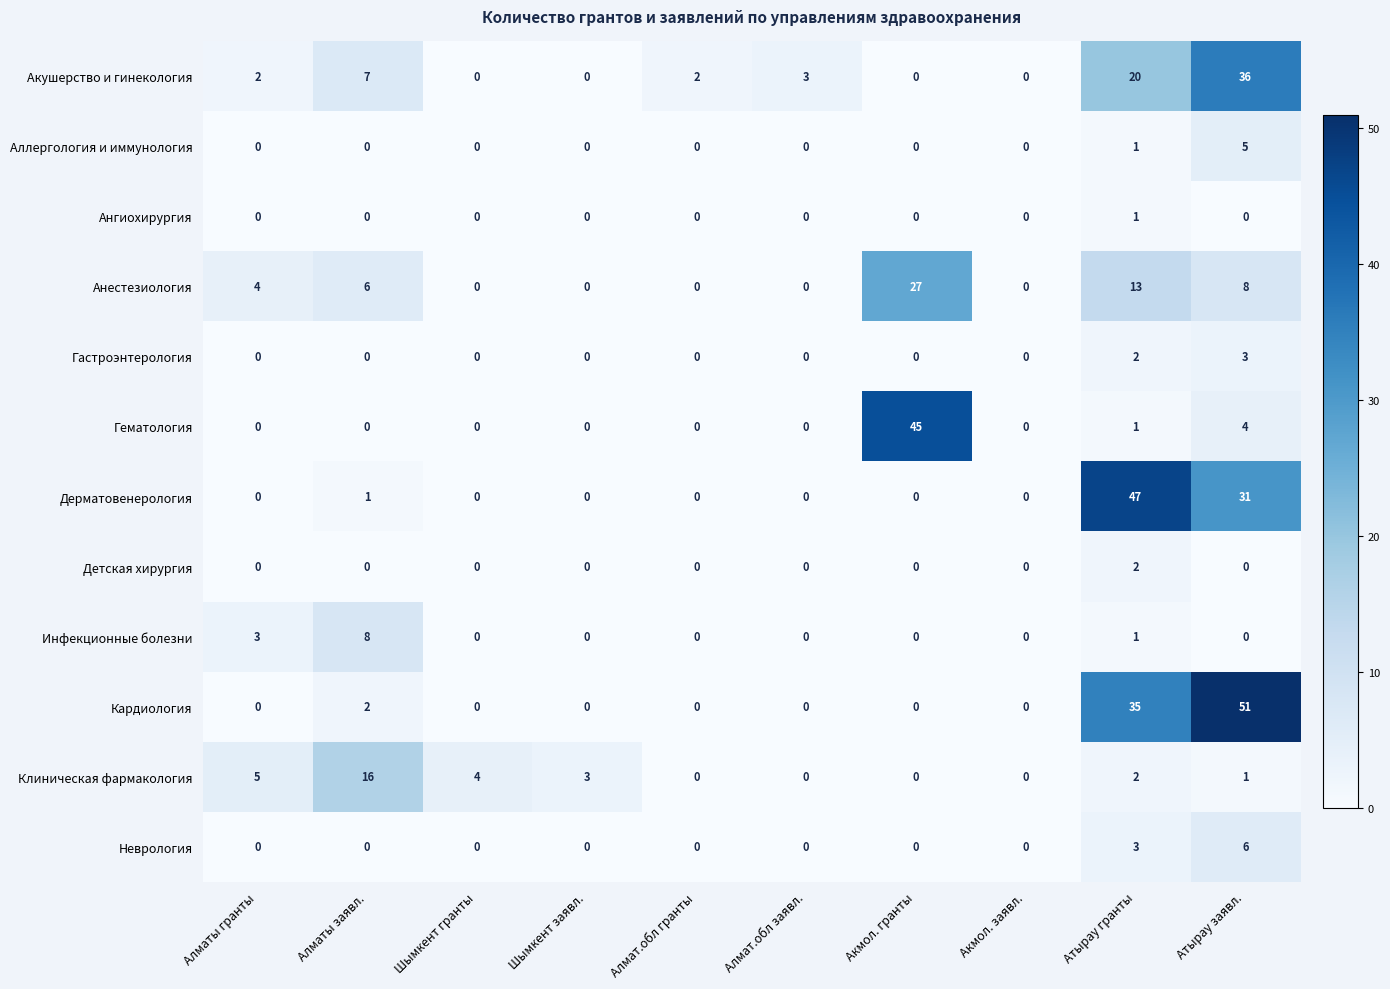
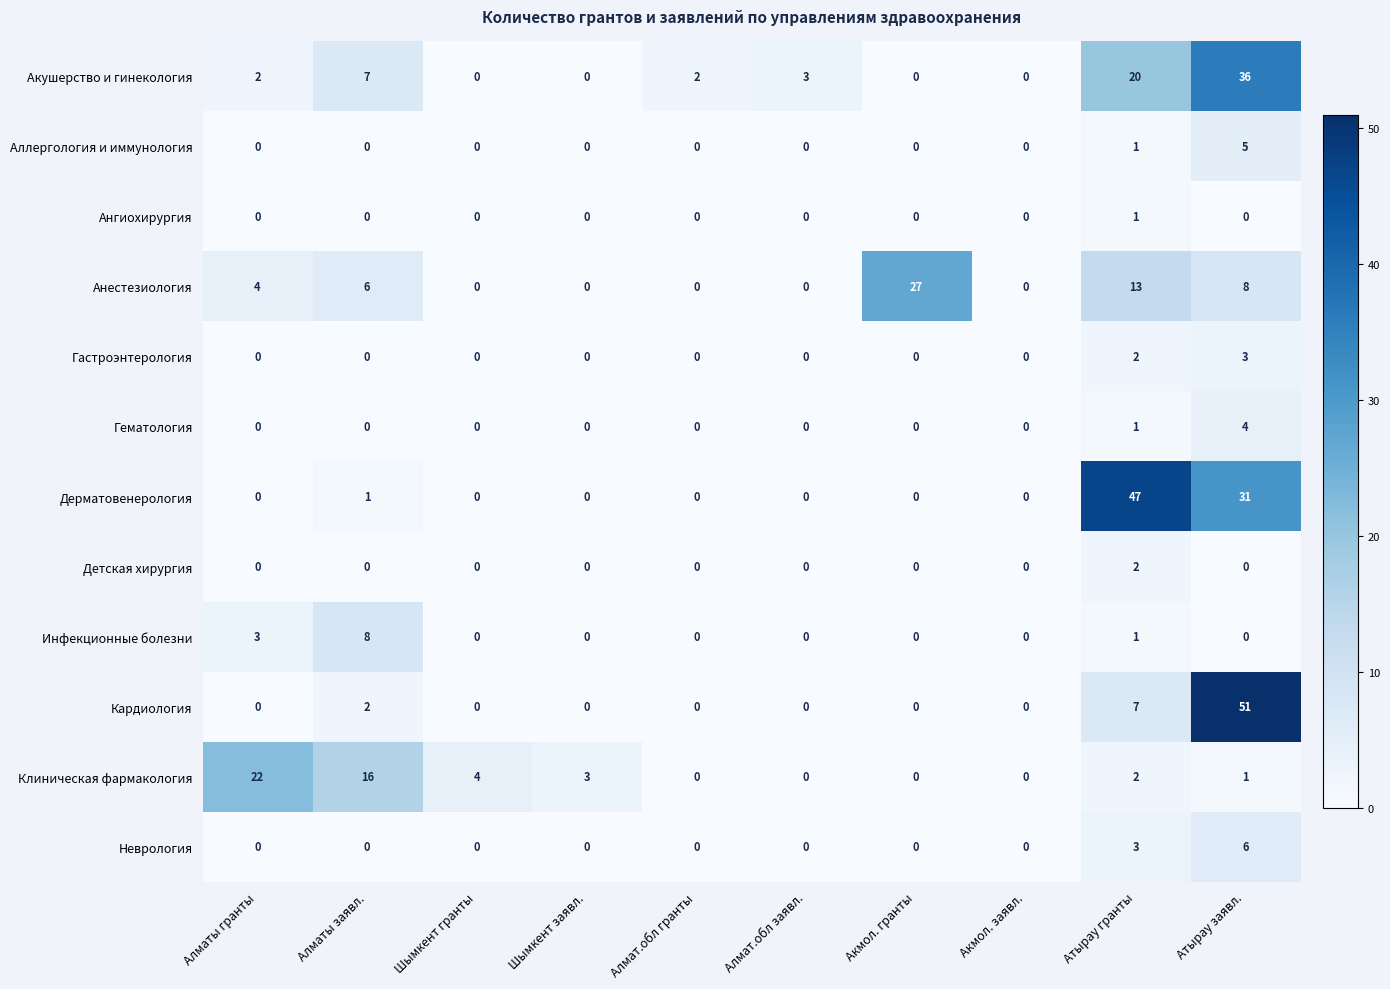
Гематология, Акмол. гранты: 45 -> 0
Кардиология, Атырау гранты: 35 -> 7
Клиническая фармакология, Алматы гранты: 5 -> 22
